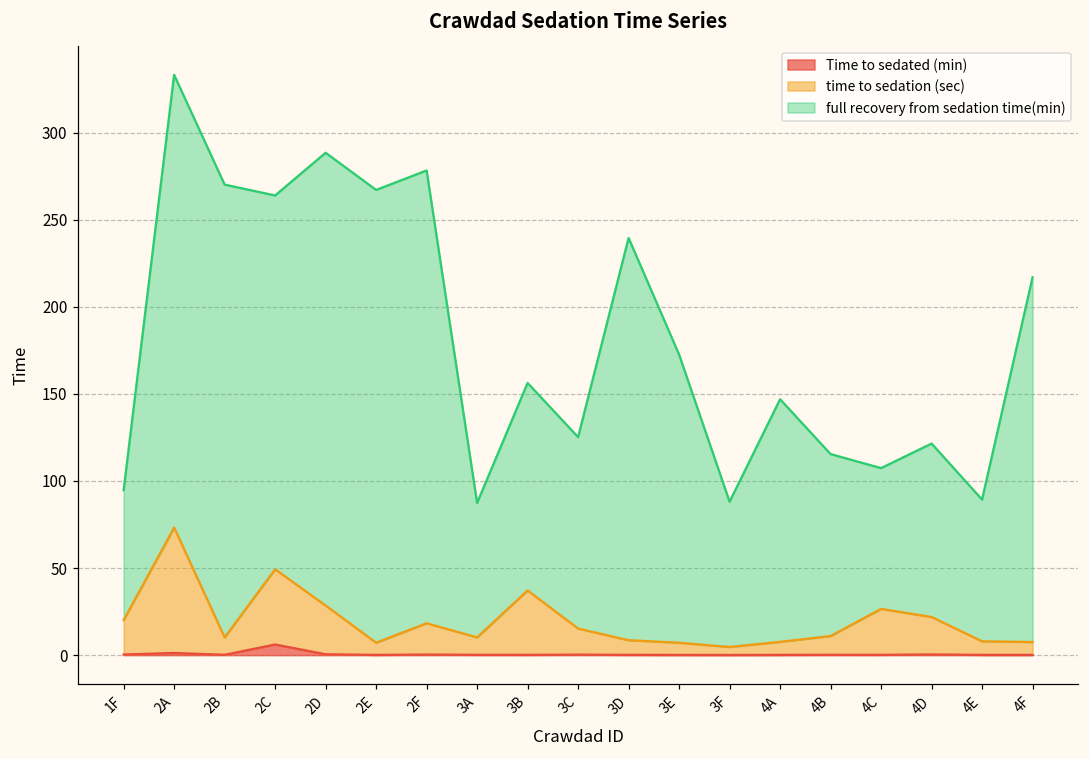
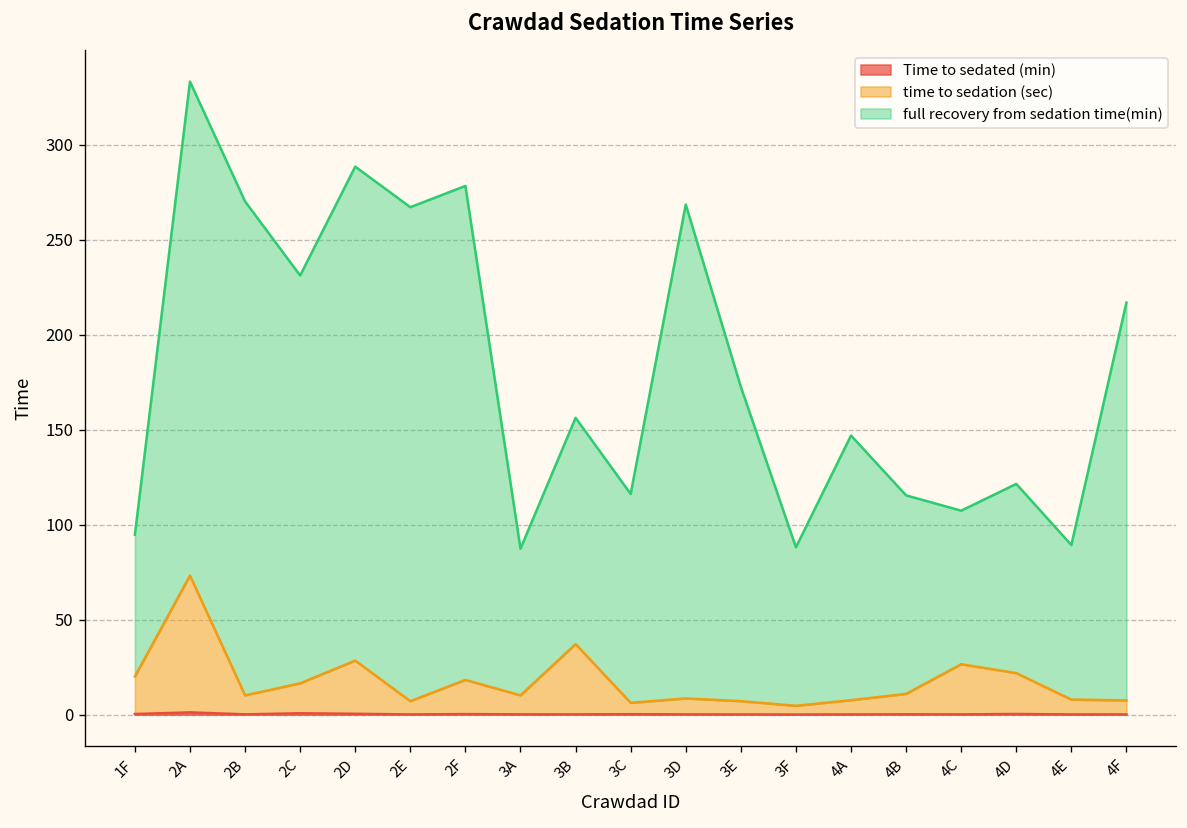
Time to sedated (min), 2C: 6 -> 1
time to sedation (sec), 2C: 43 -> 16
time to sedation (sec), 3C: 15 -> 6
full recovery from sedation time(min), 3D: 231 -> 260
